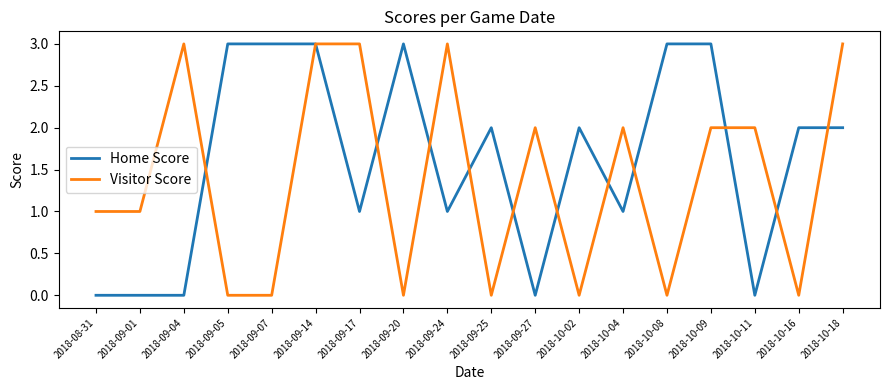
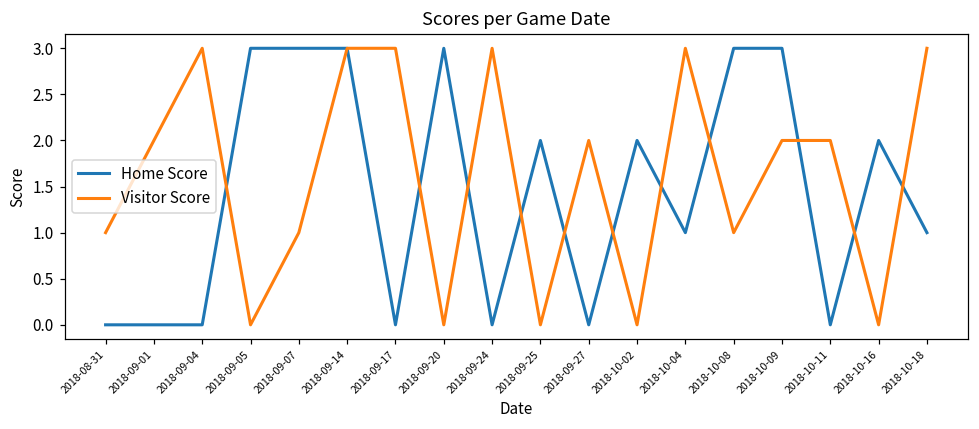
Visitor Score, 2018-09-01: 1 -> 2
Visitor Score, 2018-09-07: 0 -> 1
Home Score, 2018-09-17: 1 -> 0
Home Score, 2018-09-24: 1 -> 0
Visitor Score, 2018-10-04: 2 -> 3
Visitor Score, 2018-10-08: 0 -> 1
Home Score, 2018-10-18: 2 -> 1
